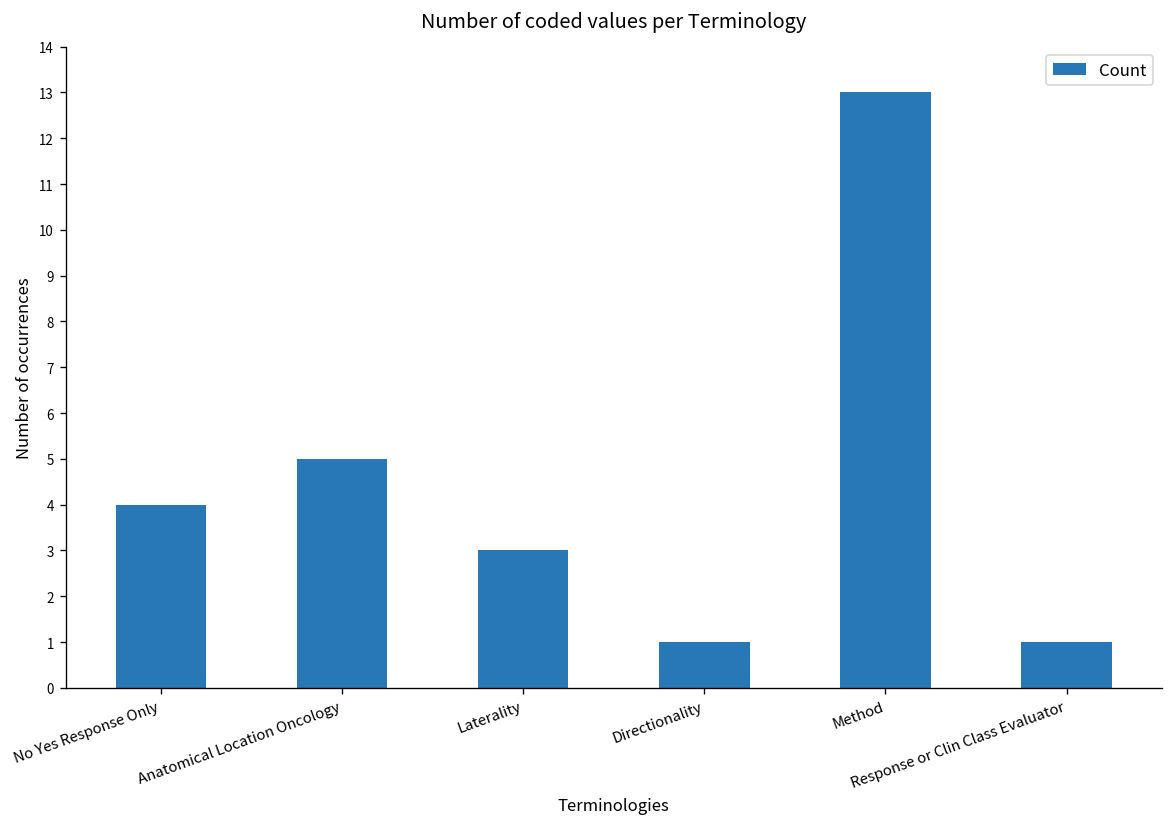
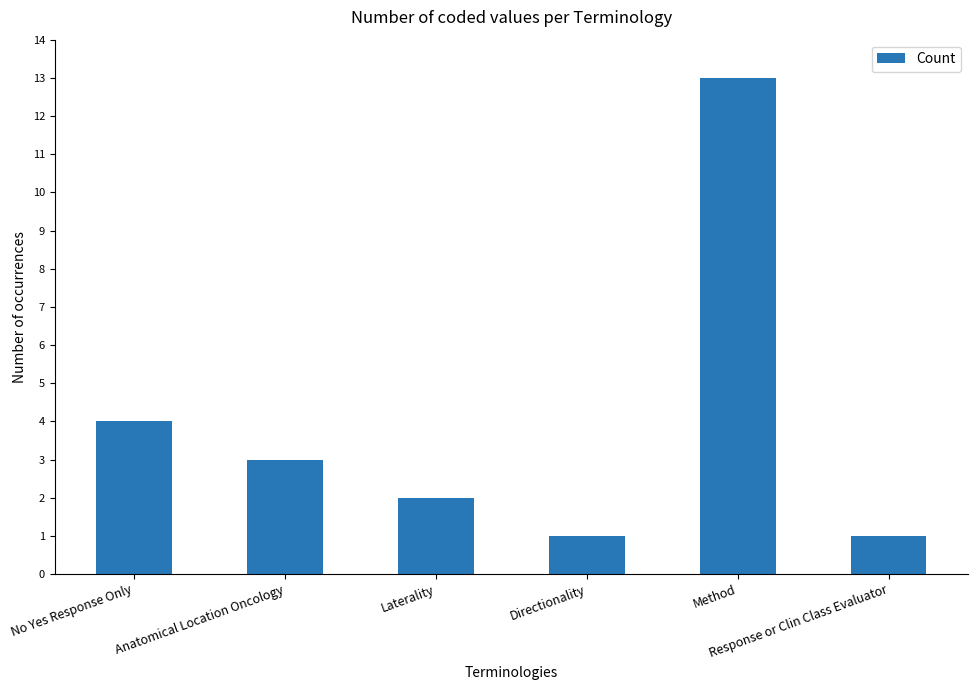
Anatomical Location Oncology: 5 -> 3
Laterality: 3 -> 2
